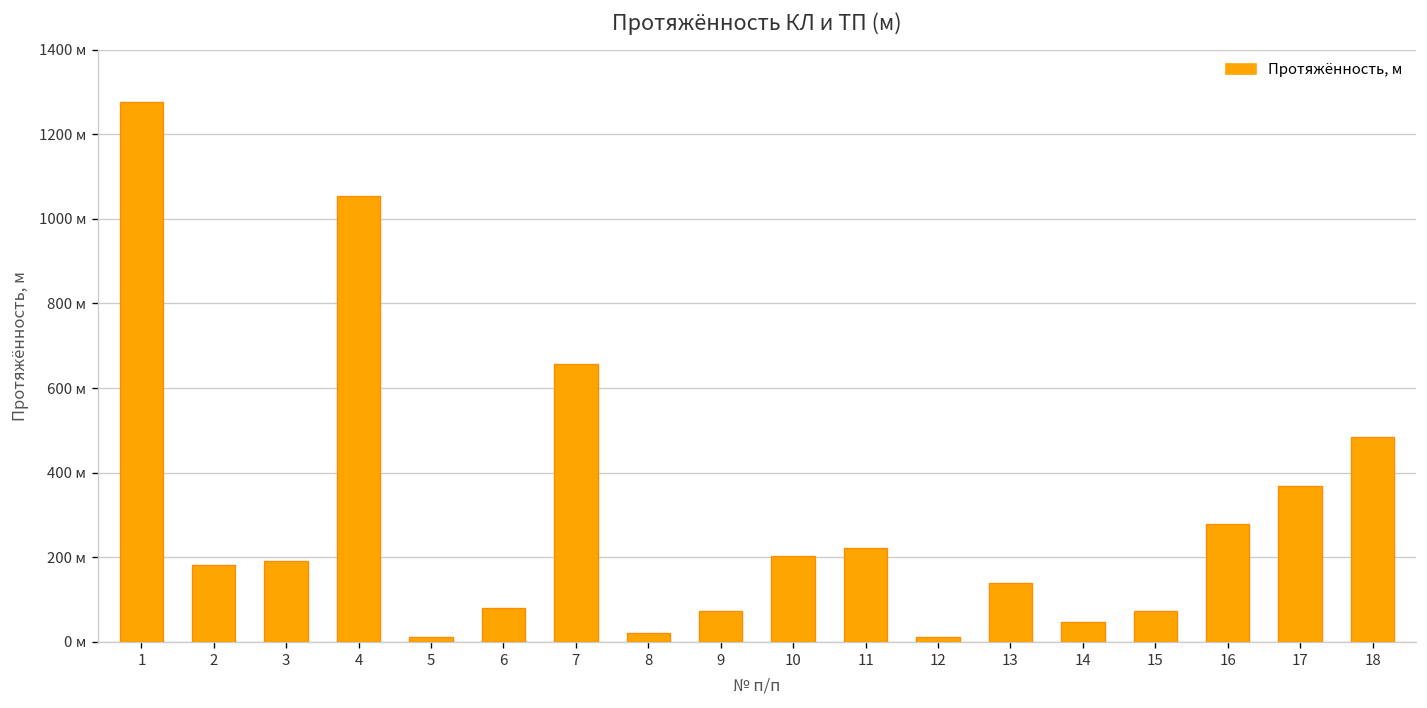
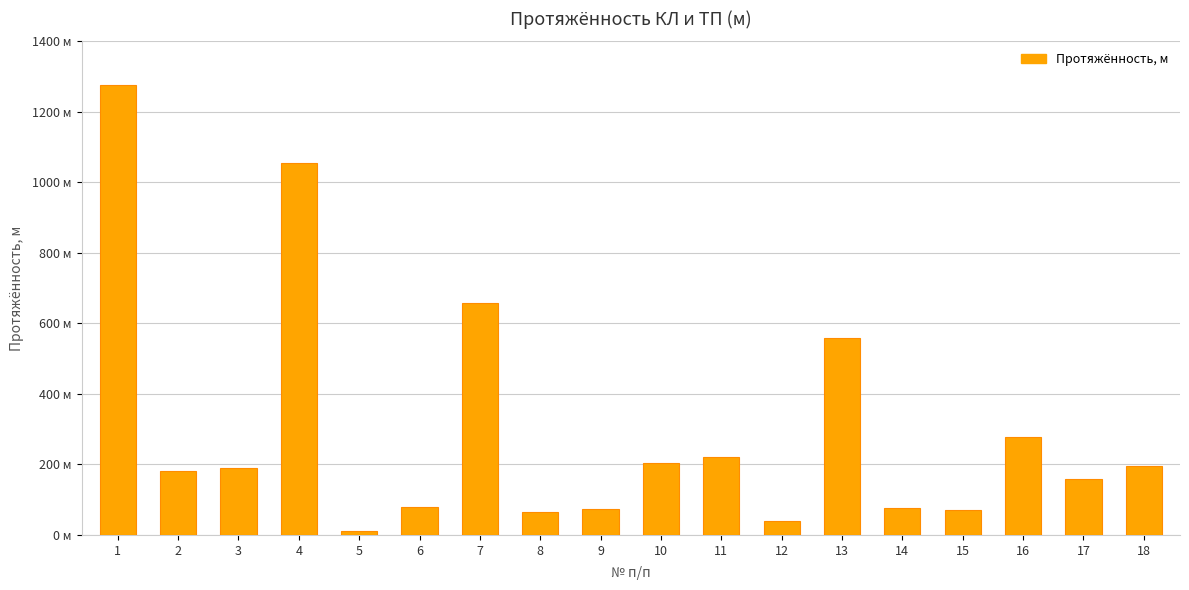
8: 20 м -> 70 м
12: 10 м -> 40 м
13: 140 м -> 560 м
14: 50 м -> 80 м
17: 370 м -> 160 м
18: 480 м -> 200 м
